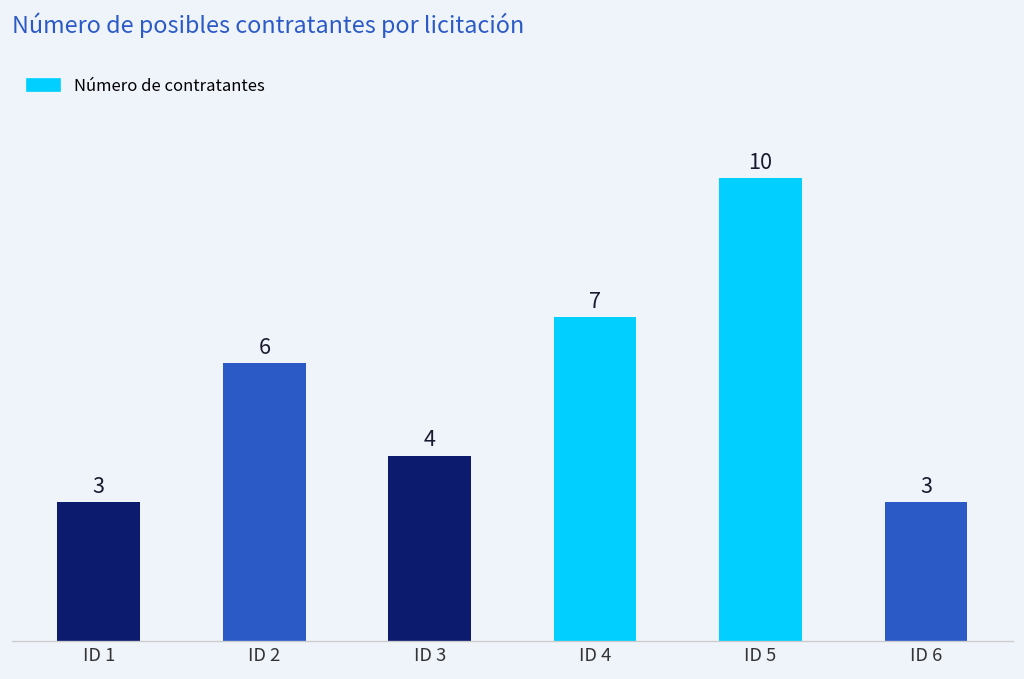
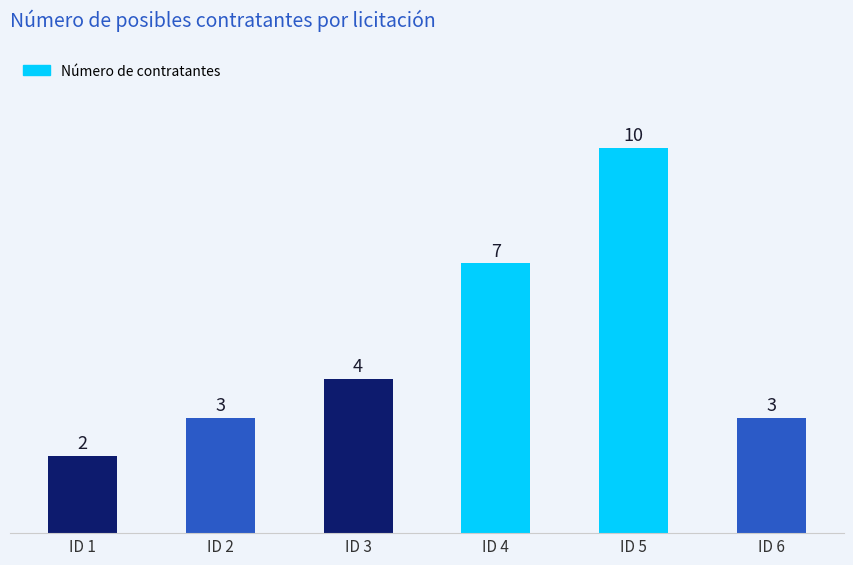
ID 1: 3 -> 2
ID 2: 6 -> 3
